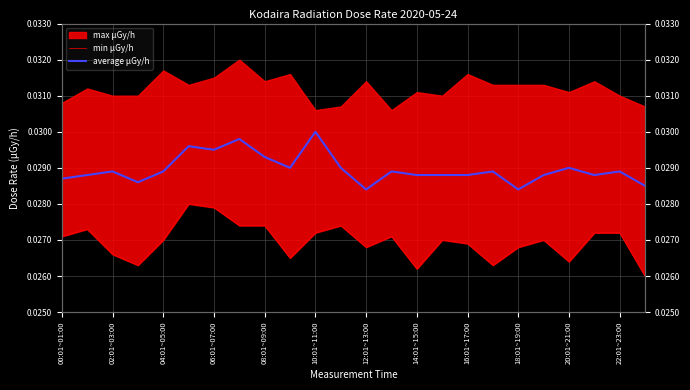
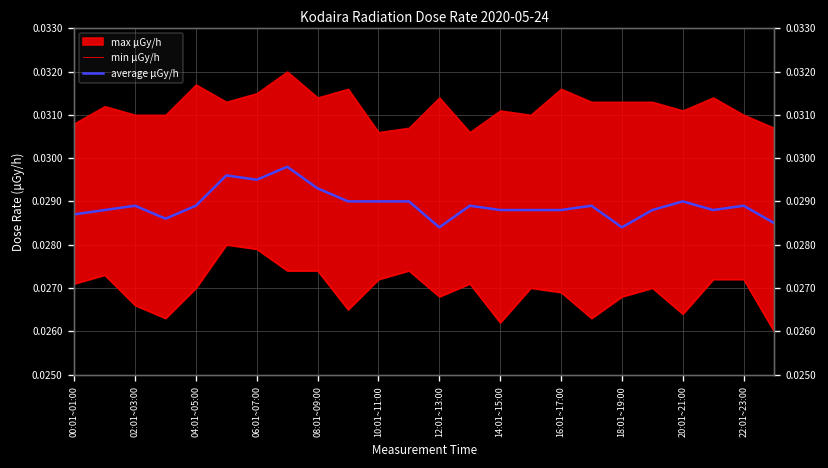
average μGy/h, 10:01~11:00: 0.030 -> 0.029
